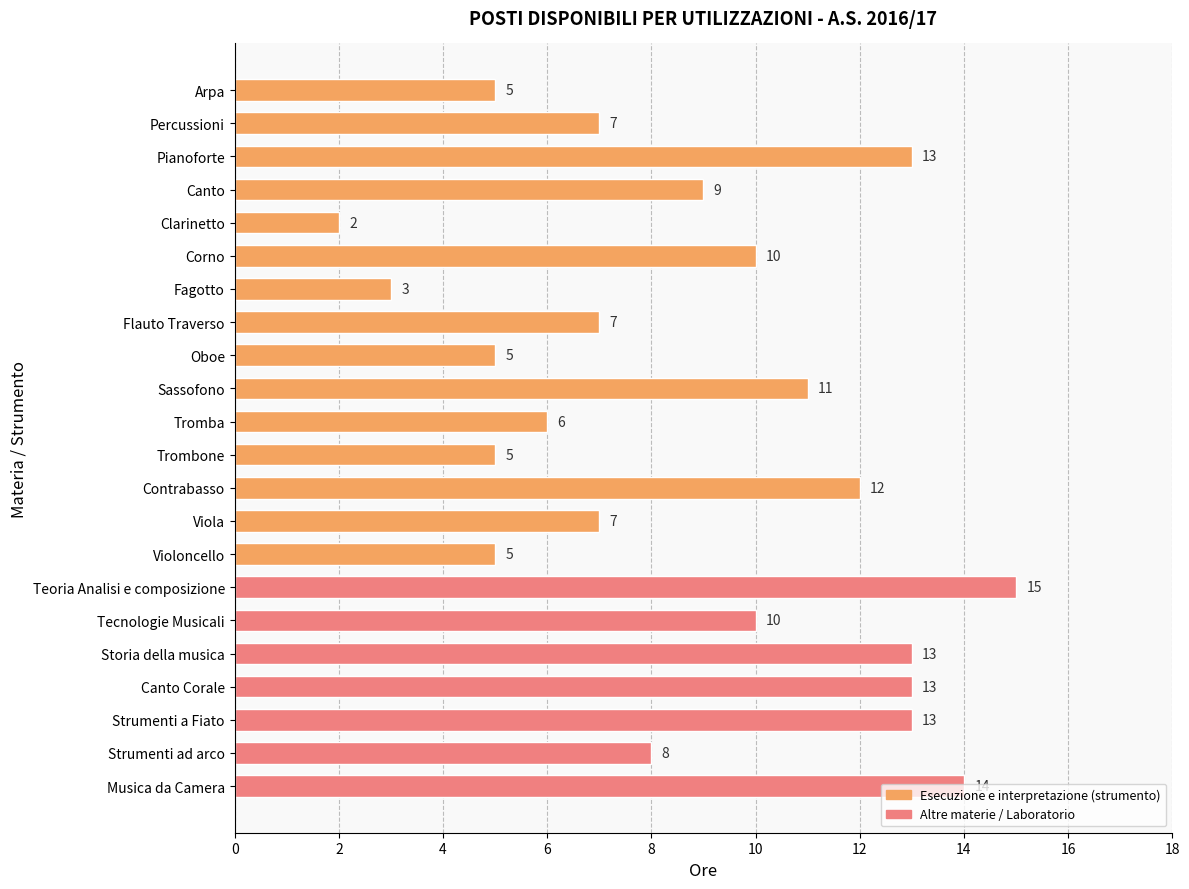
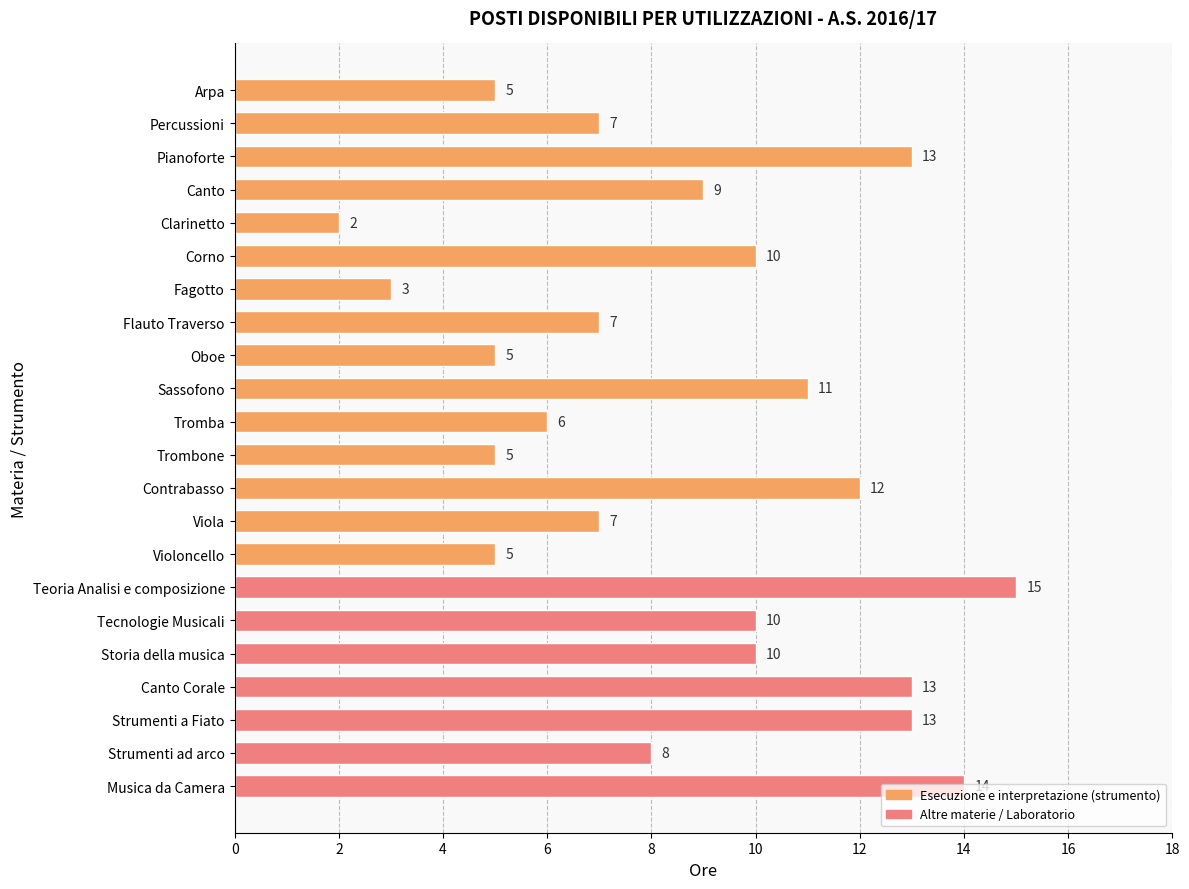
Storia della musica: 13 -> 10
